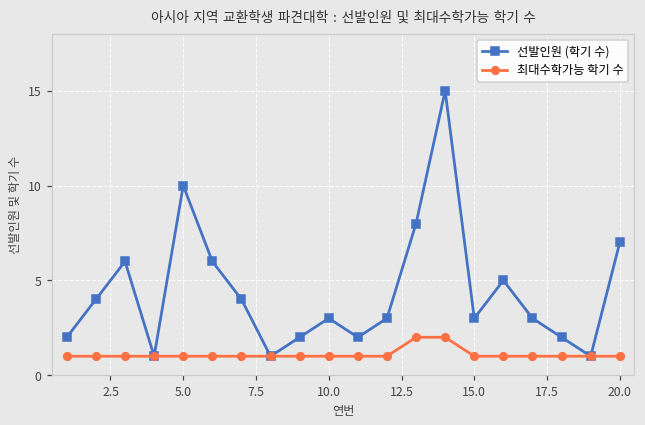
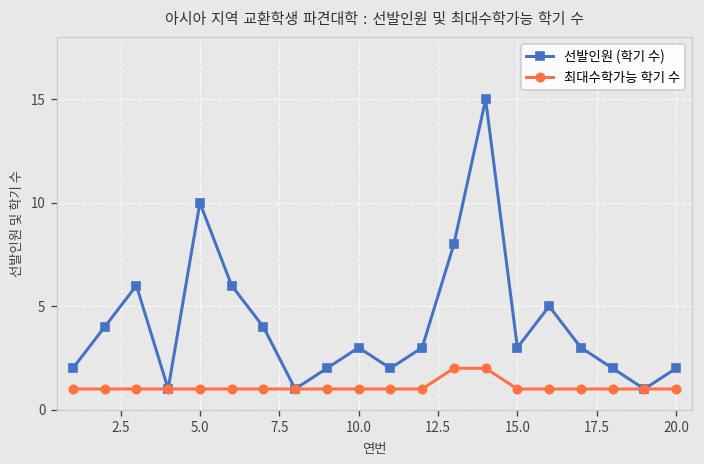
선발인원 (학기 수), 20.0: 7 -> 2
